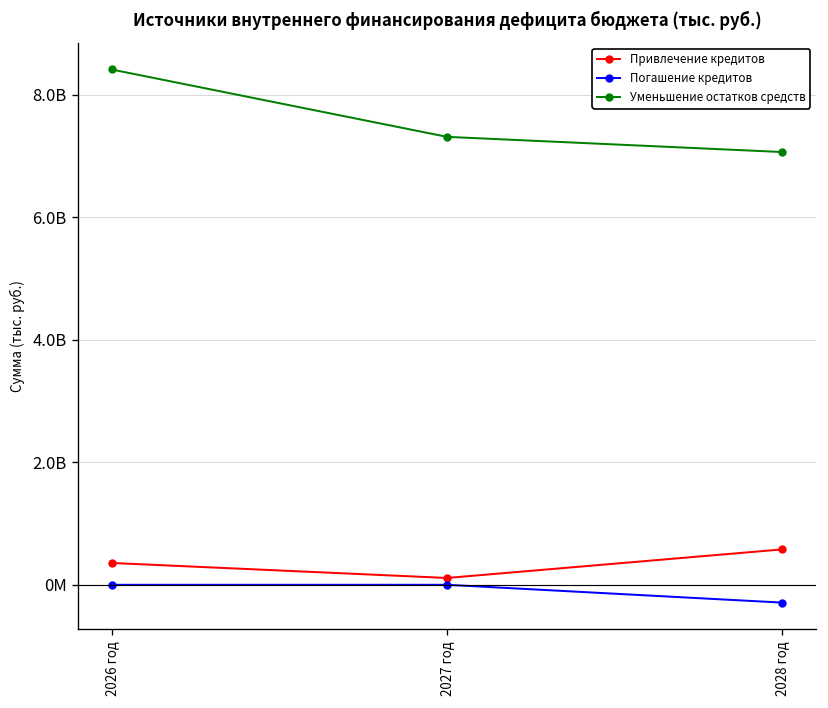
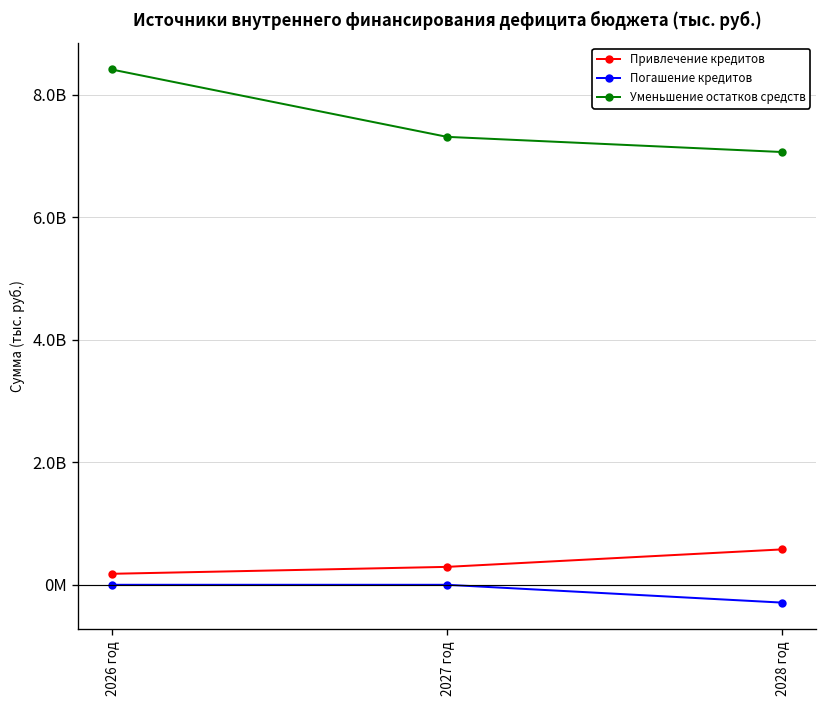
Привлечение кредитов, 2026 год: 400000000 -> 200000000
Привлечение кредитов, 2027 год: 100000000 -> 300000000
